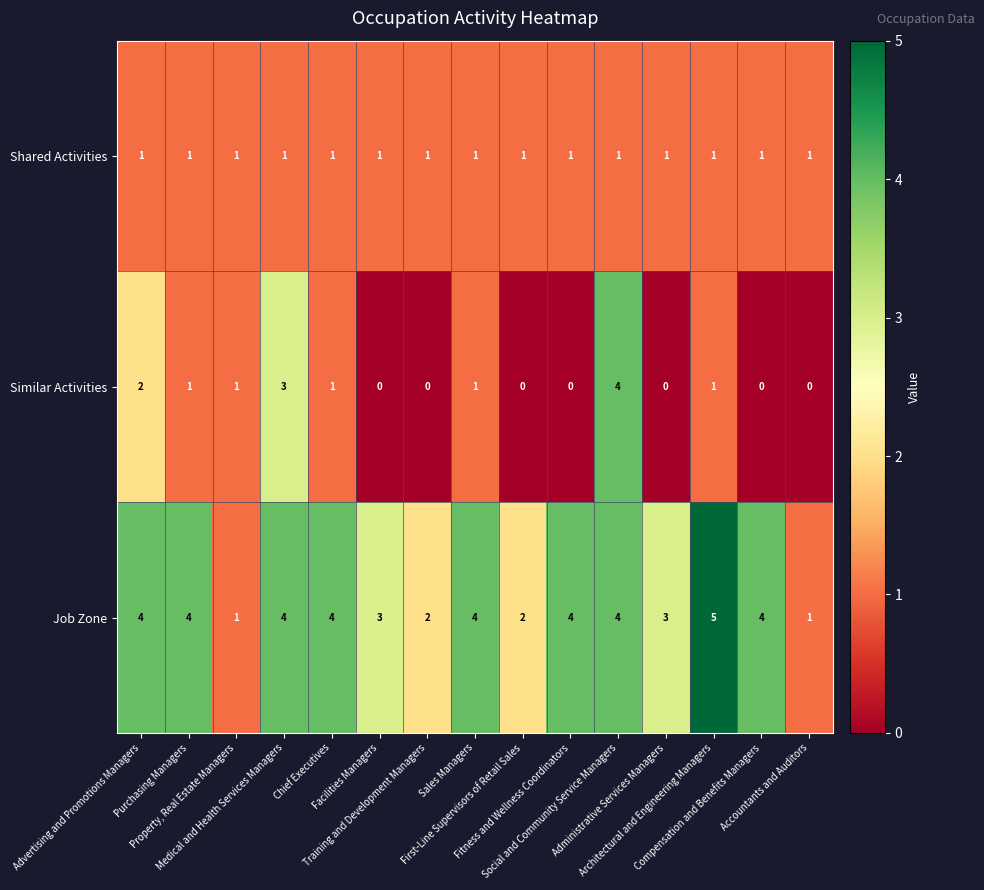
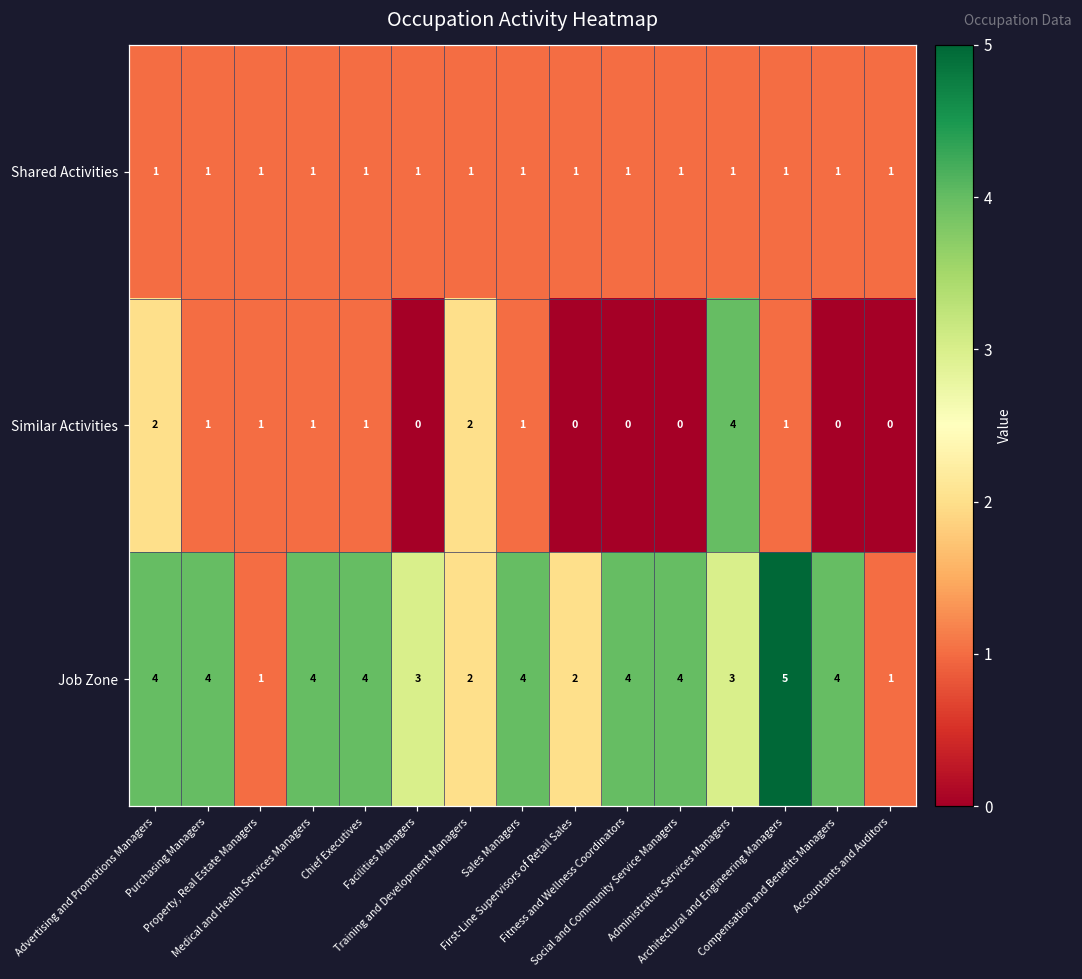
Similar Activities, Medical and Health Services Managers: 3 -> 1
Similar Activities, Training and Development Managers: 0 -> 2
Similar Activities, Social and Community Service Managers: 4 -> 0
Similar Activities, Administrative Services Managers: 0 -> 4
